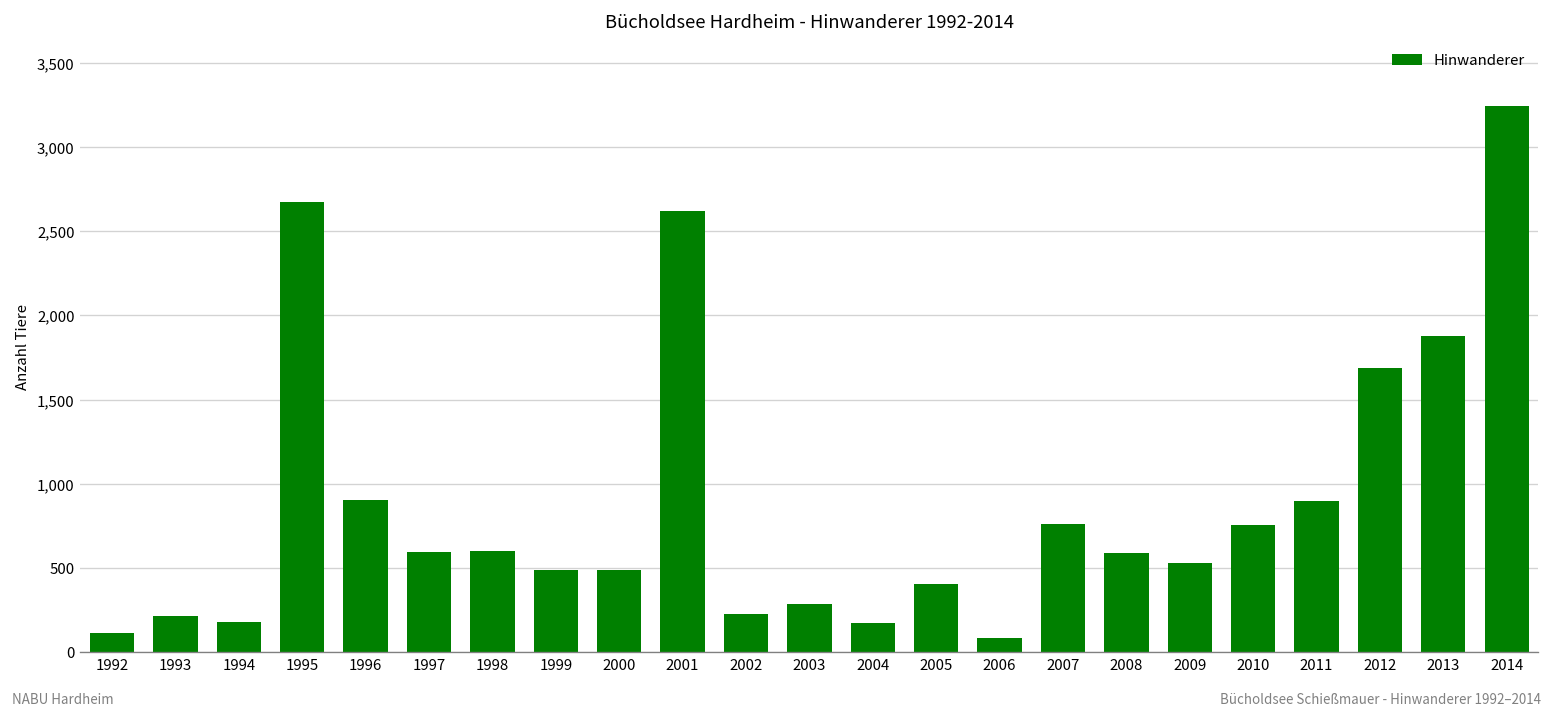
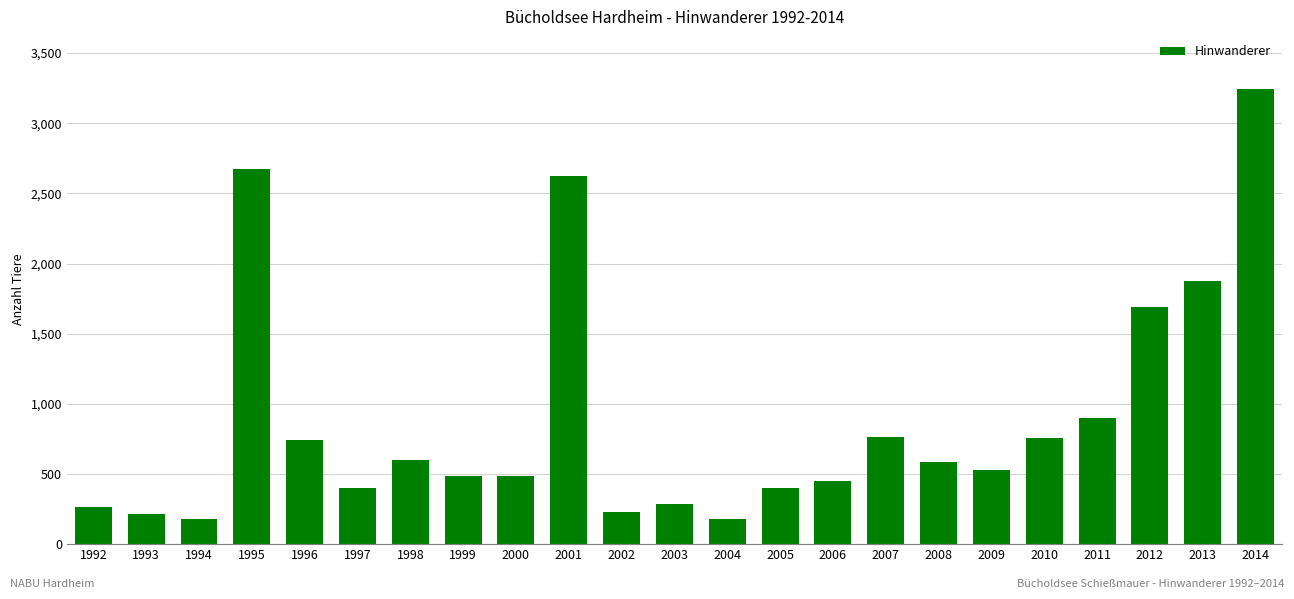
1992: 110 -> 260
1996: 910 -> 740
1997: 600 -> 400
2006: 80 -> 450
